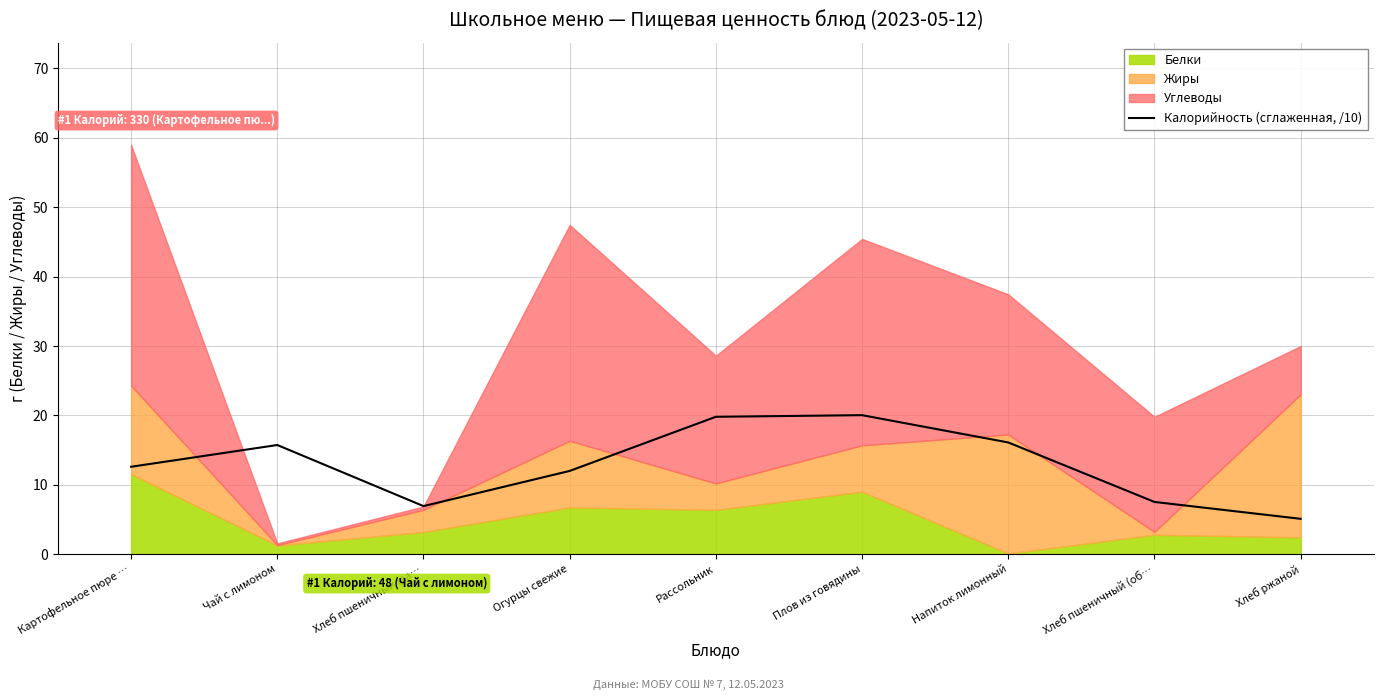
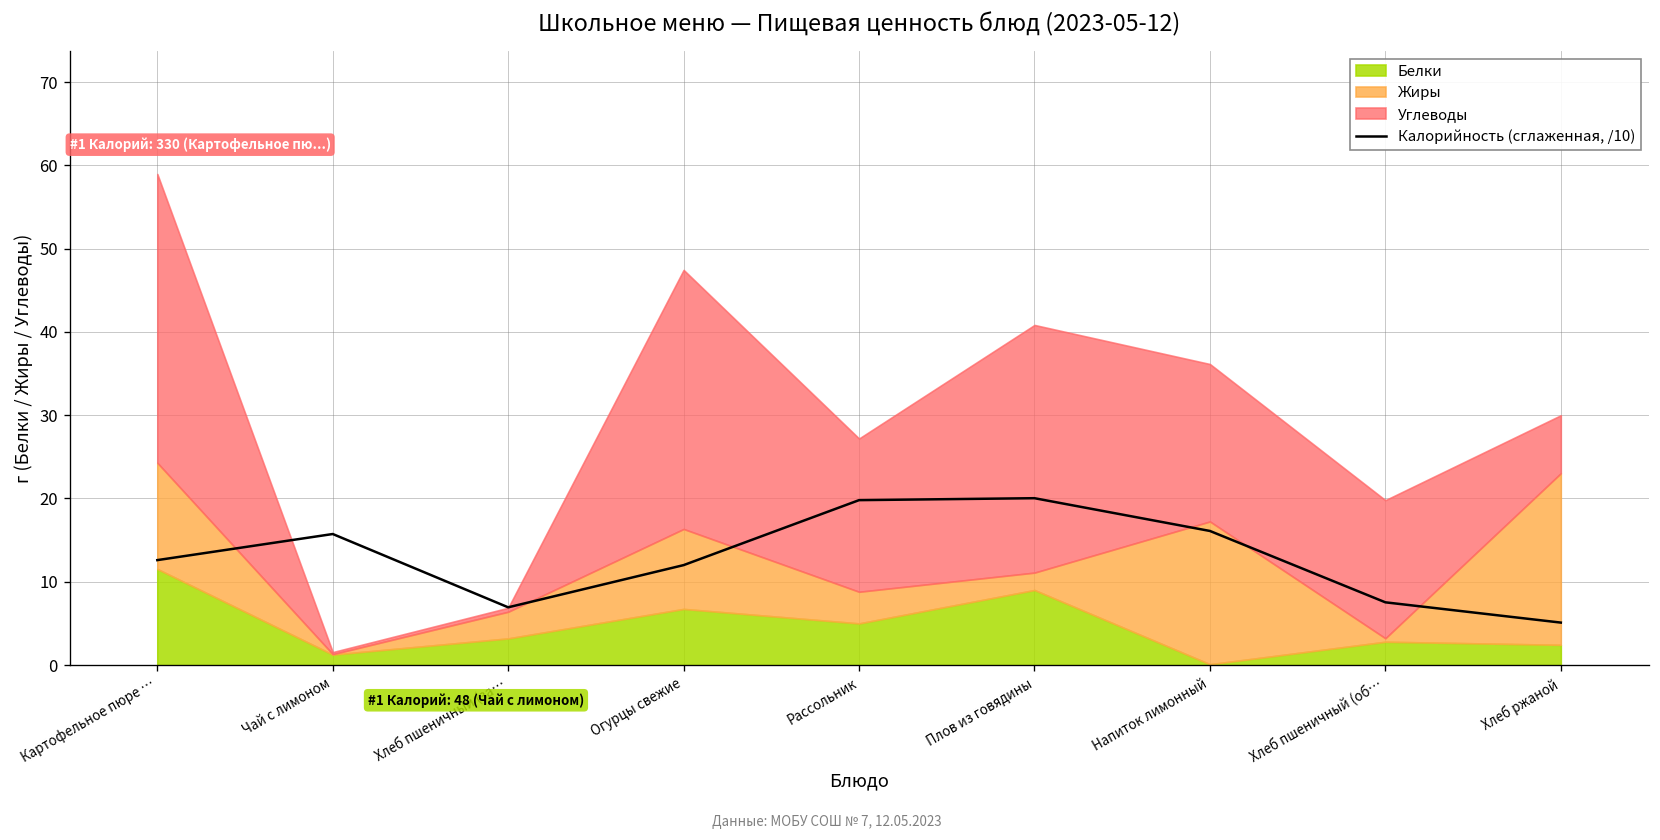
Белки, Рассольник: 6 -> 5
Жиры, Плов из говядины: 7 -> 2
Углеводы, Напиток лимонный: 20 -> 19
